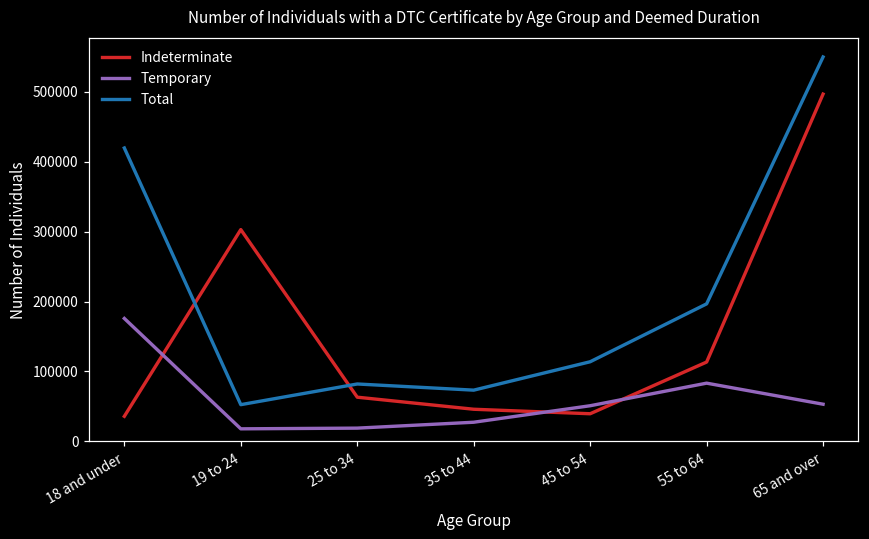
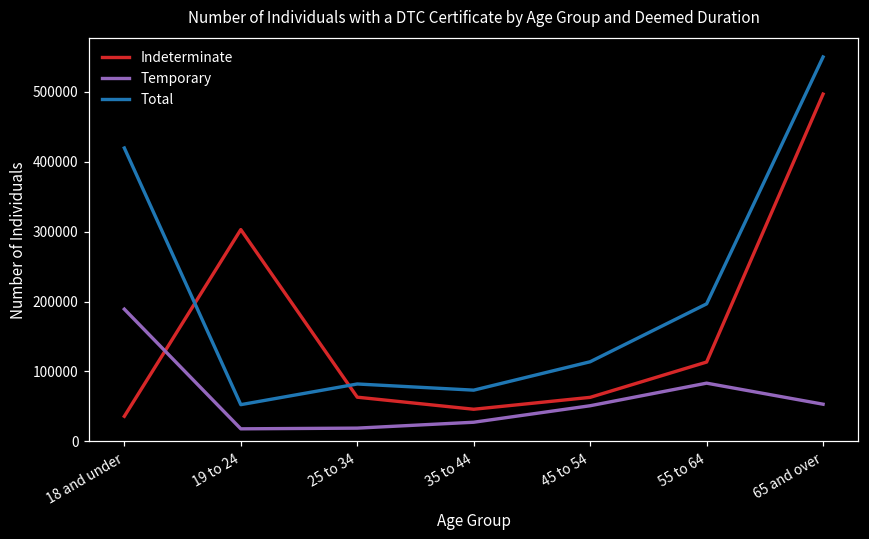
Temporary, 18 and under: 180000 -> 190000
Indeterminate, 45 to 54: 40000 -> 60000
